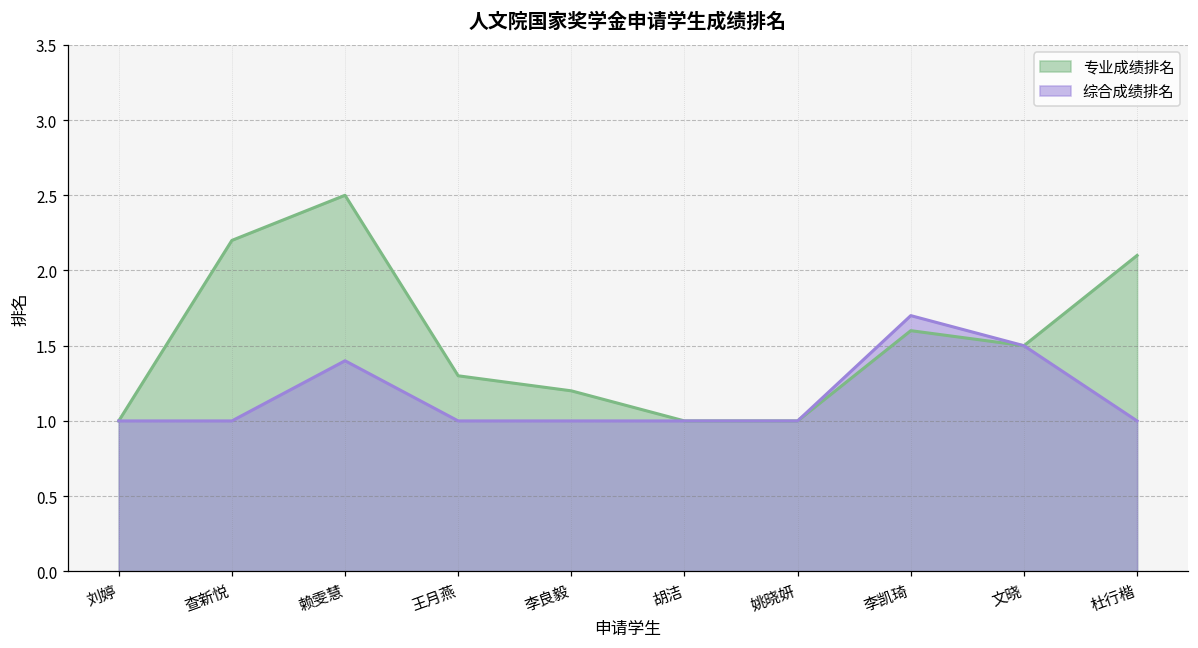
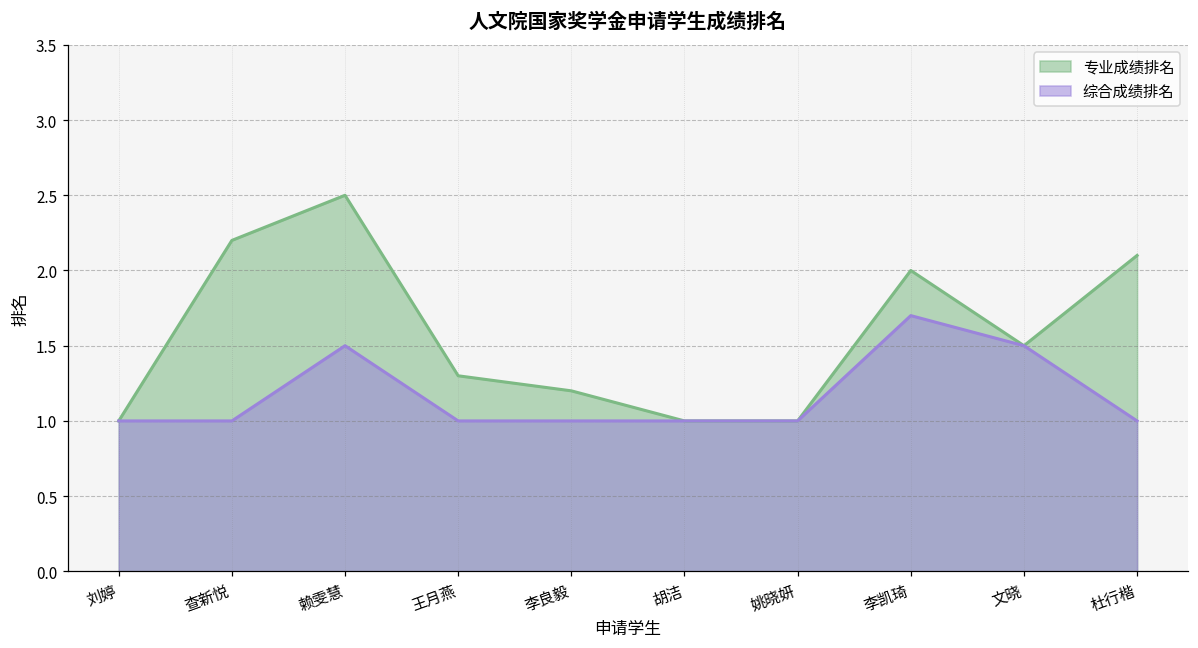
综合成绩排名, 赖雯慧: 1.4 -> 1.5
专业成绩排名, 李凯琦: 1.6 -> 2.0
